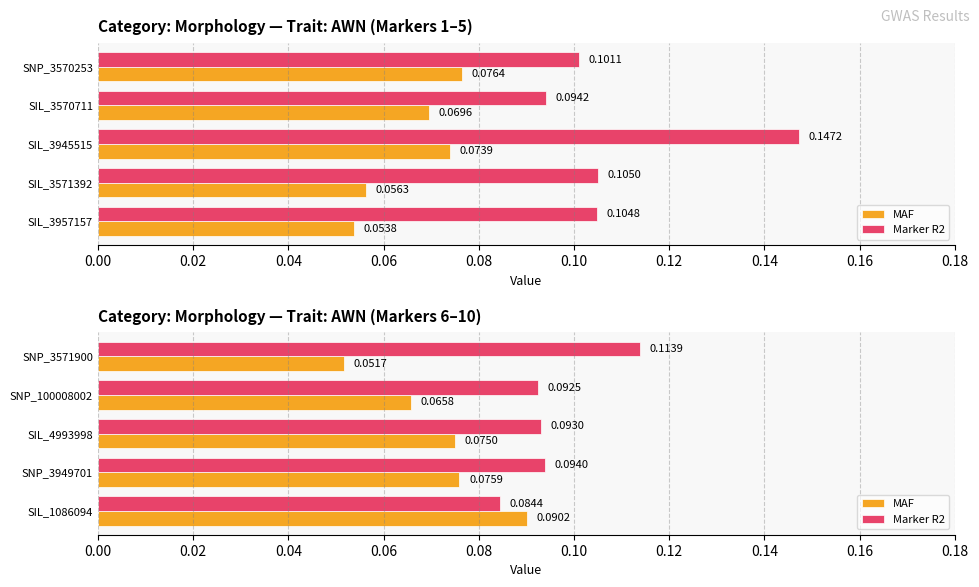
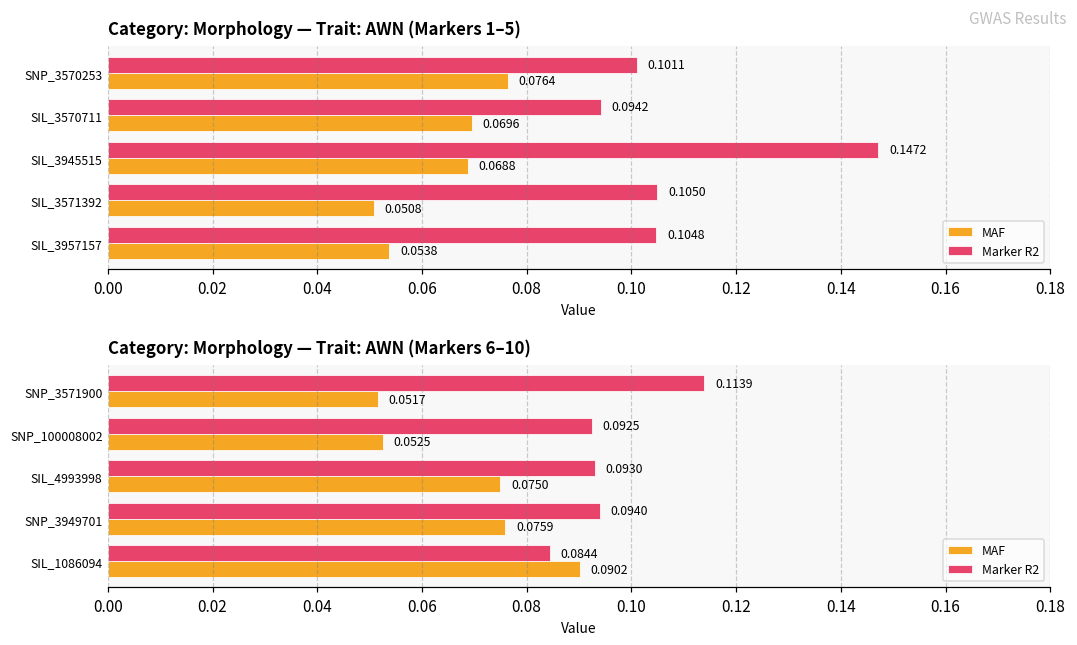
Category: Morphology — Trait: AWN (Markers 1–5), MAF, SIL_3945515: 0.0739 -> 0.0688
Category: Morphology — Trait: AWN (Markers 1–5), MAF, SIL_3571392: 0.0563 -> 0.0508
Category: Morphology — Trait: AWN (Markers 6–10), MAF, SNP_100008002: 0.0658 -> 0.0525
